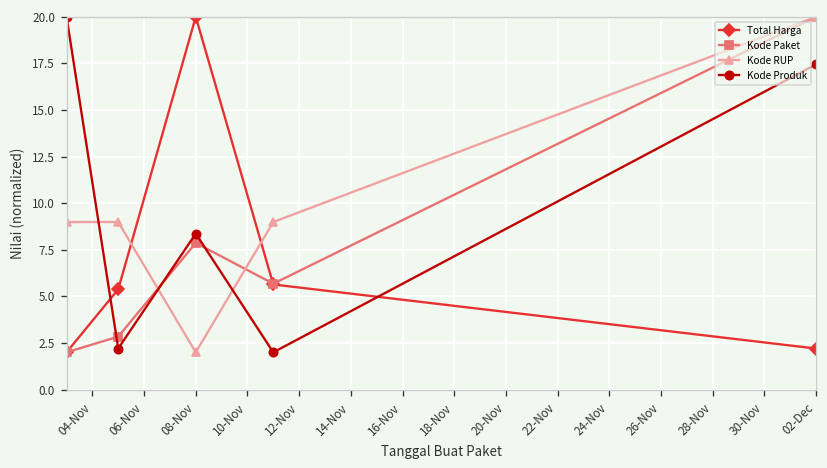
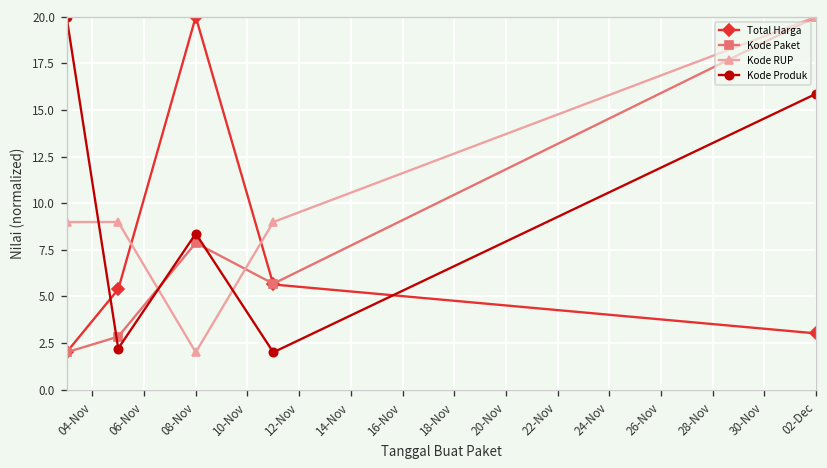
Total Harga, 02-Dec: 2.2 -> 3.0
Kode Produk, 02-Dec: 17.4 -> 15.9
